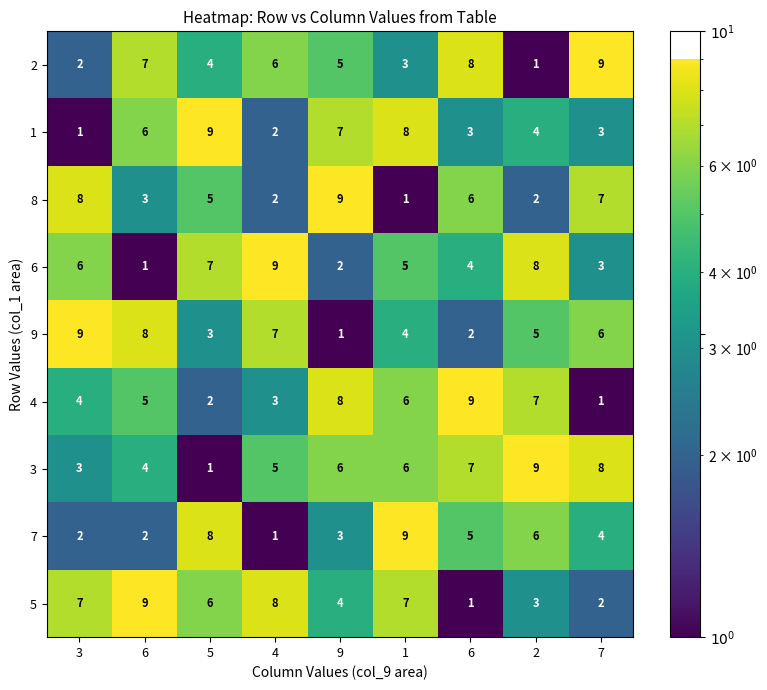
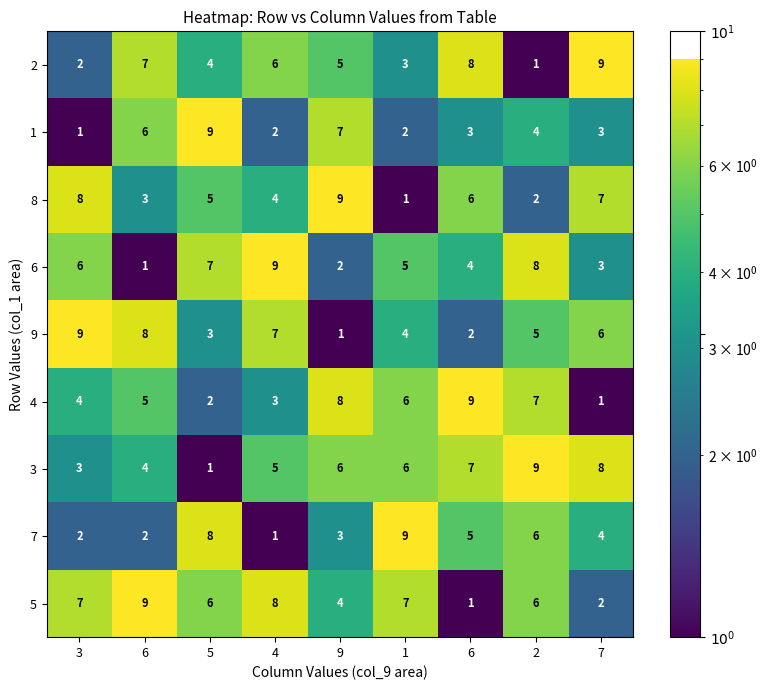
1, 1: 8 -> 2
8, 4: 2 -> 4
5, 2: 3 -> 6
